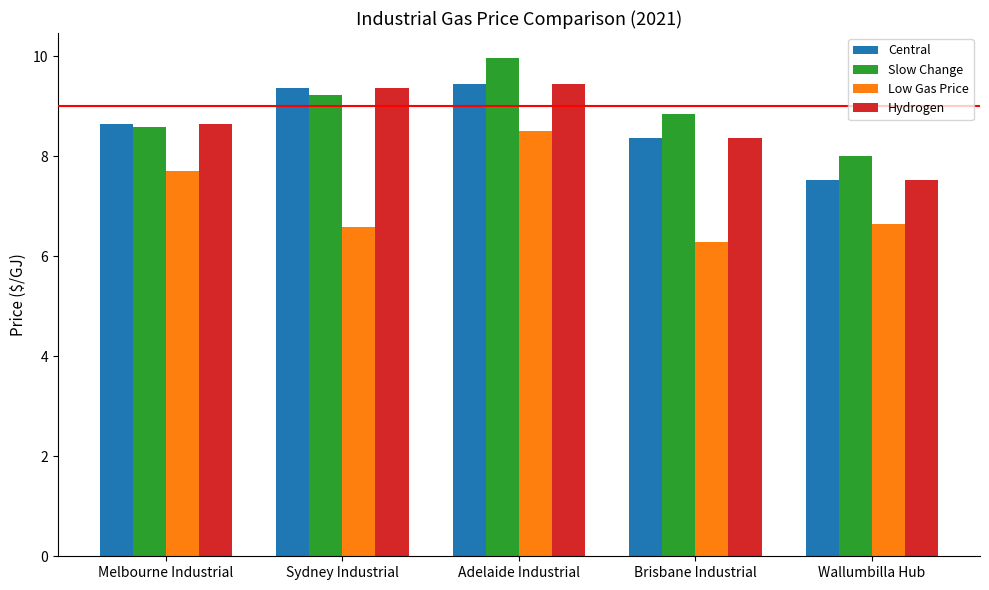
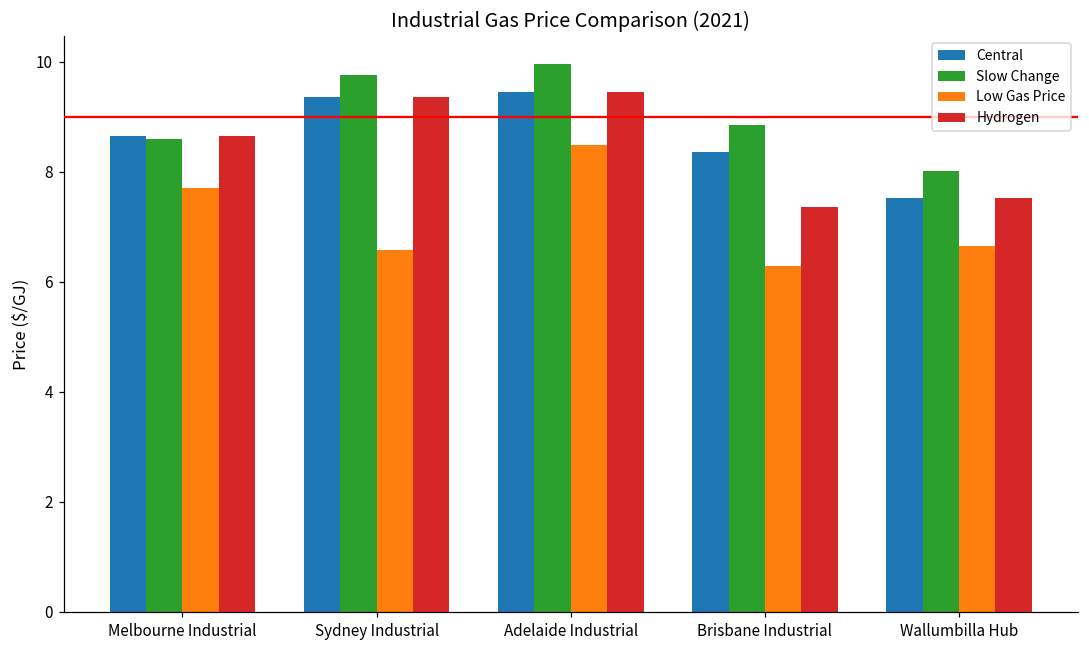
Slow Change, Sydney Industrial: 9.2 -> 9.8
Hydrogen, Brisbane Industrial: 8.4 -> 7.4
